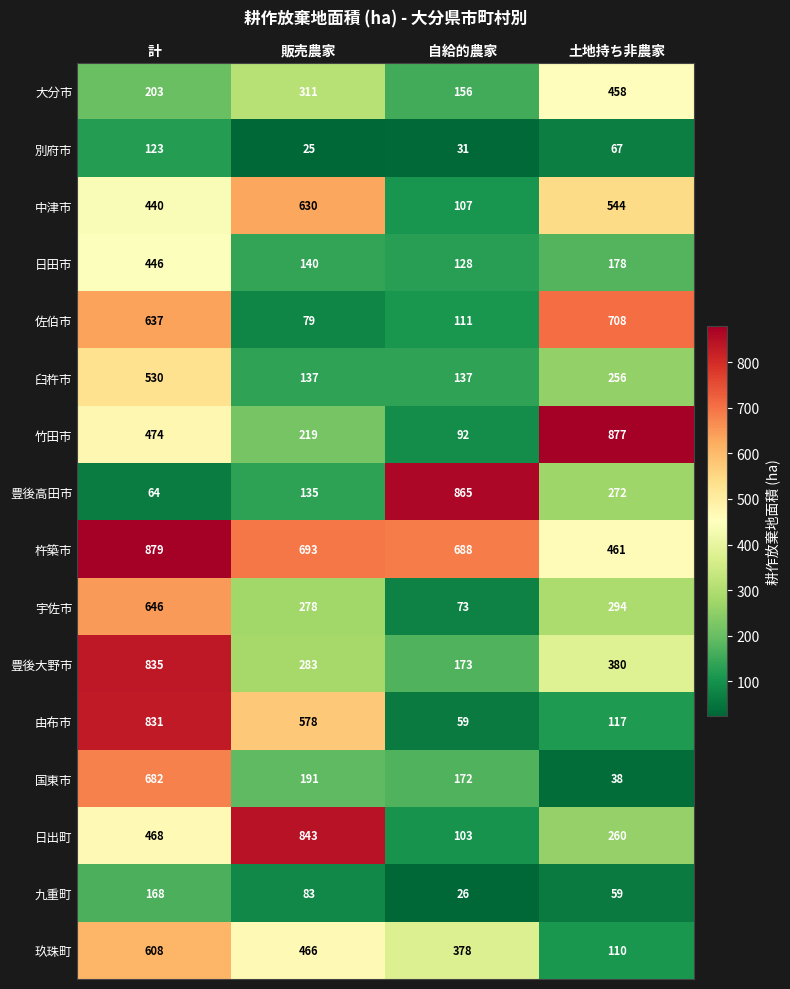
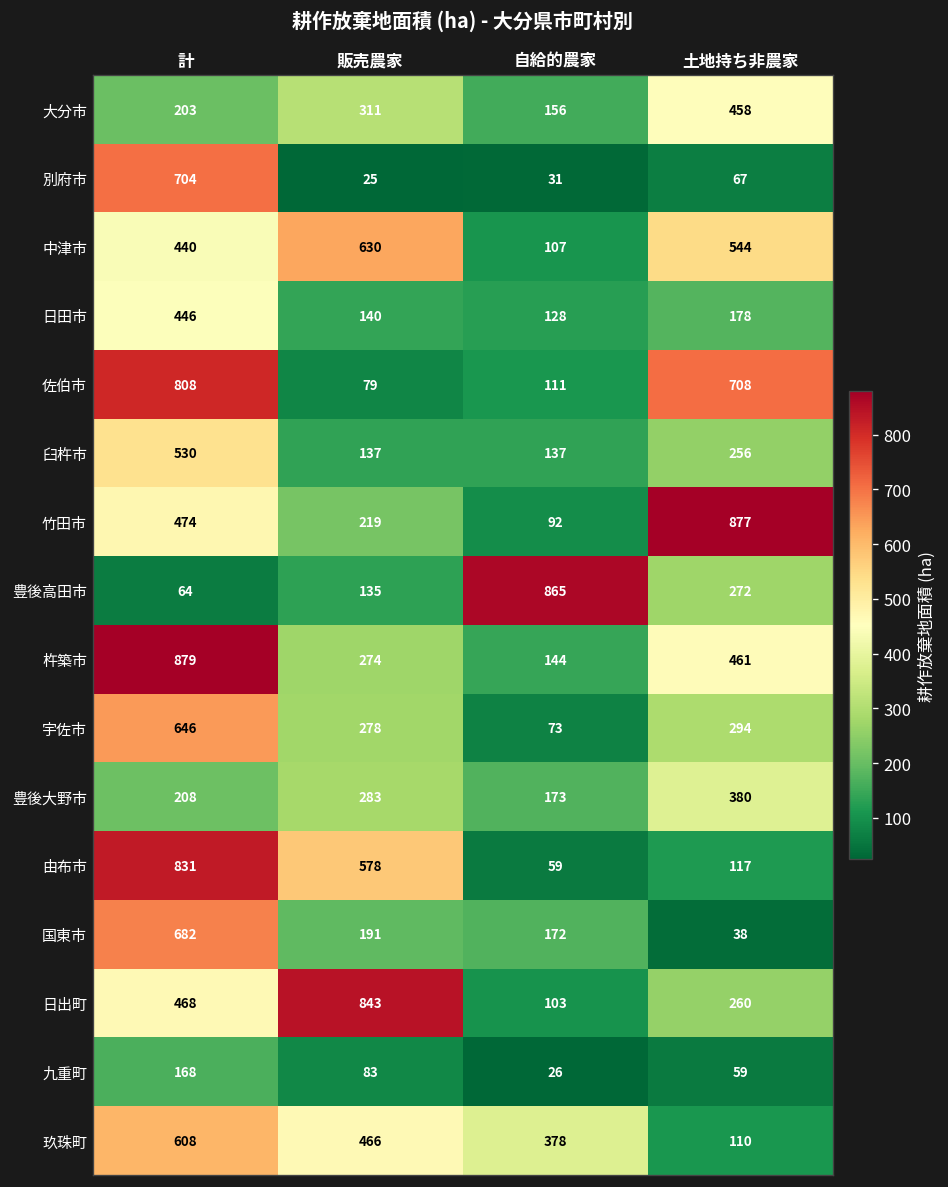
別府市, 計: 123 -> 704
佐伯市, 計: 637 -> 808
杵築市, 販売農家: 693 -> 274
杵築市, 自給的農家: 688 -> 144
豊後大野市, 計: 835 -> 208
